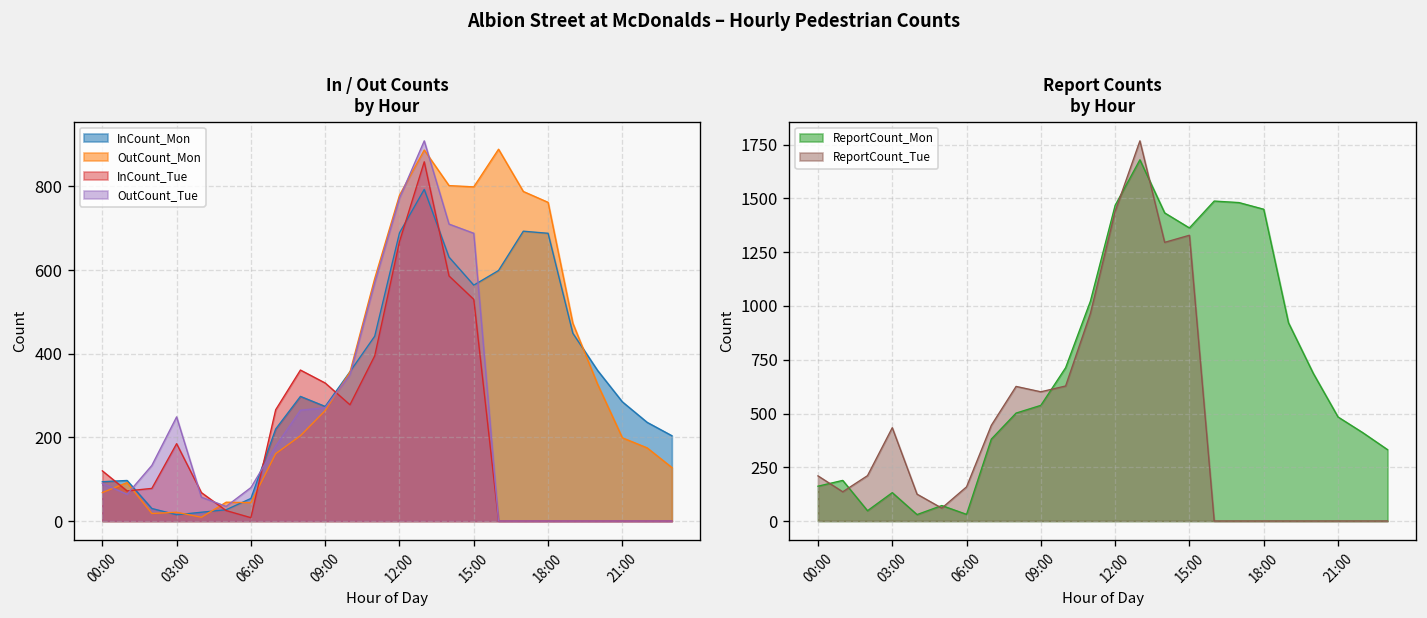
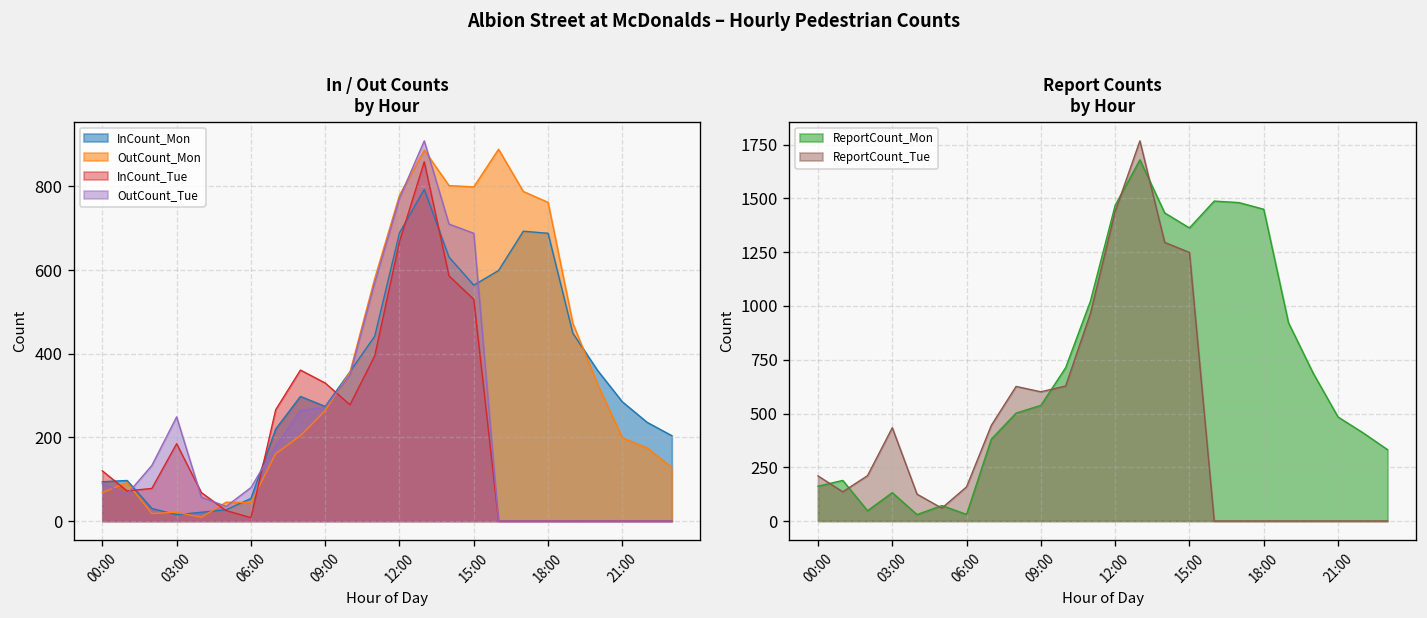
Report Counts by Hour, ReportCount_Tue, 15:00: 1330 -> 1250
